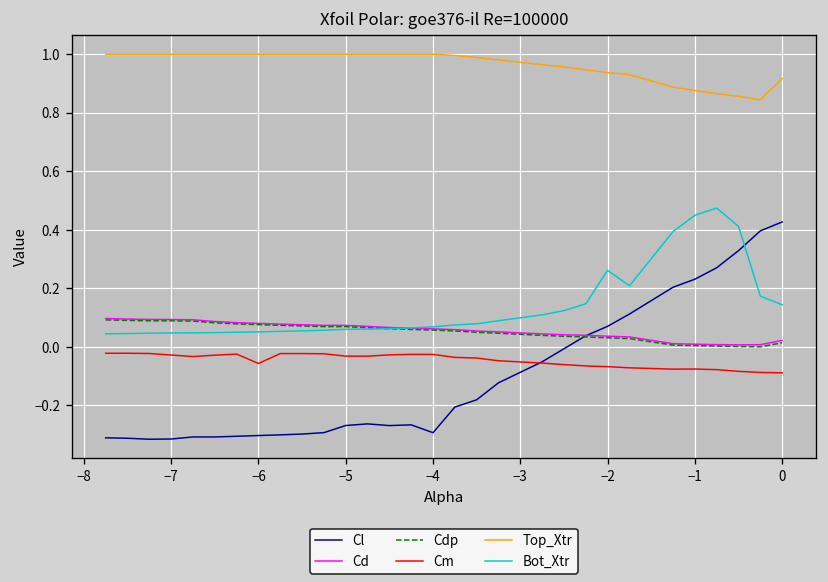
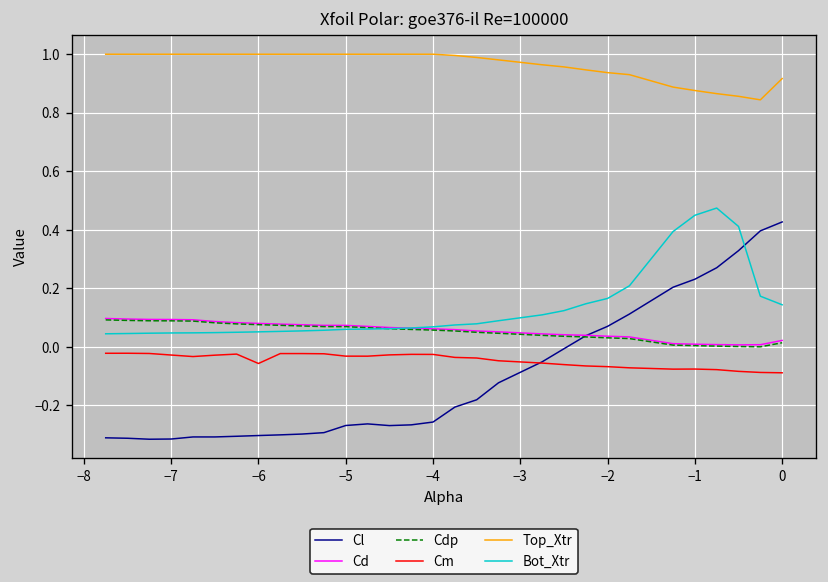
Cl, −4: -0.29 -> -0.26
Bot_Xtr, −2: 0.26 -> 0.17
